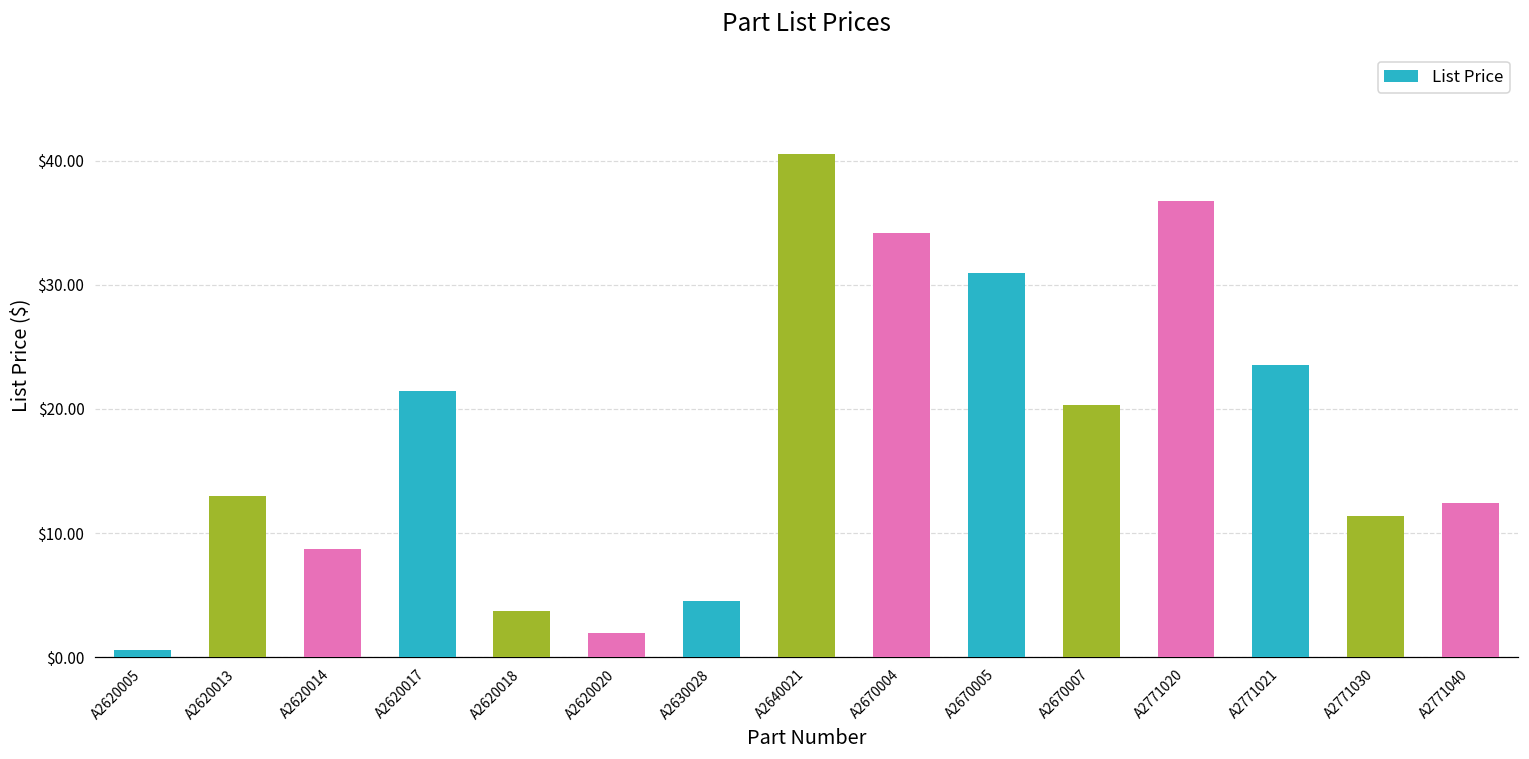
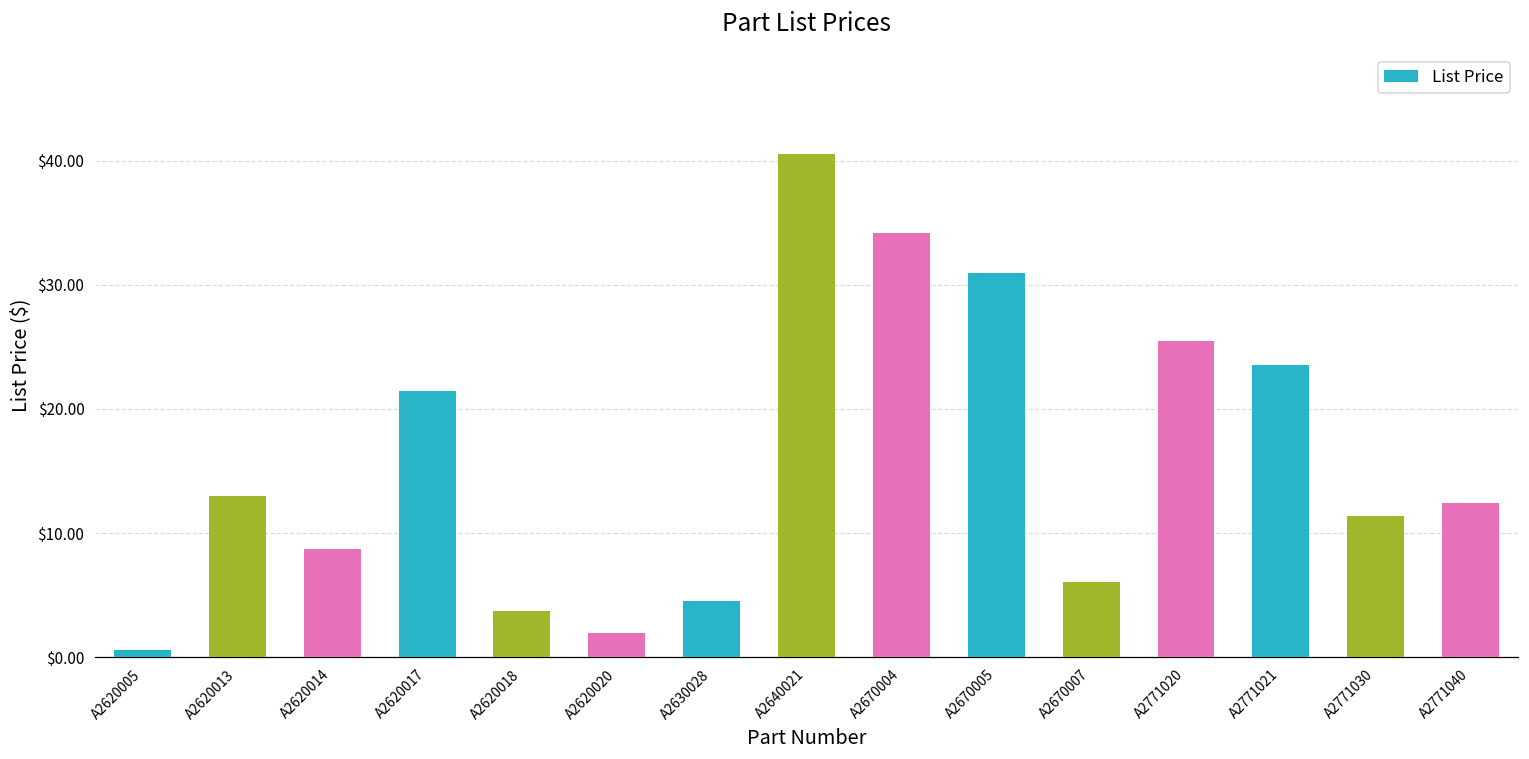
A2670007: $20.3 -> $6.1
A2771020: $36.7 -> $25.5
